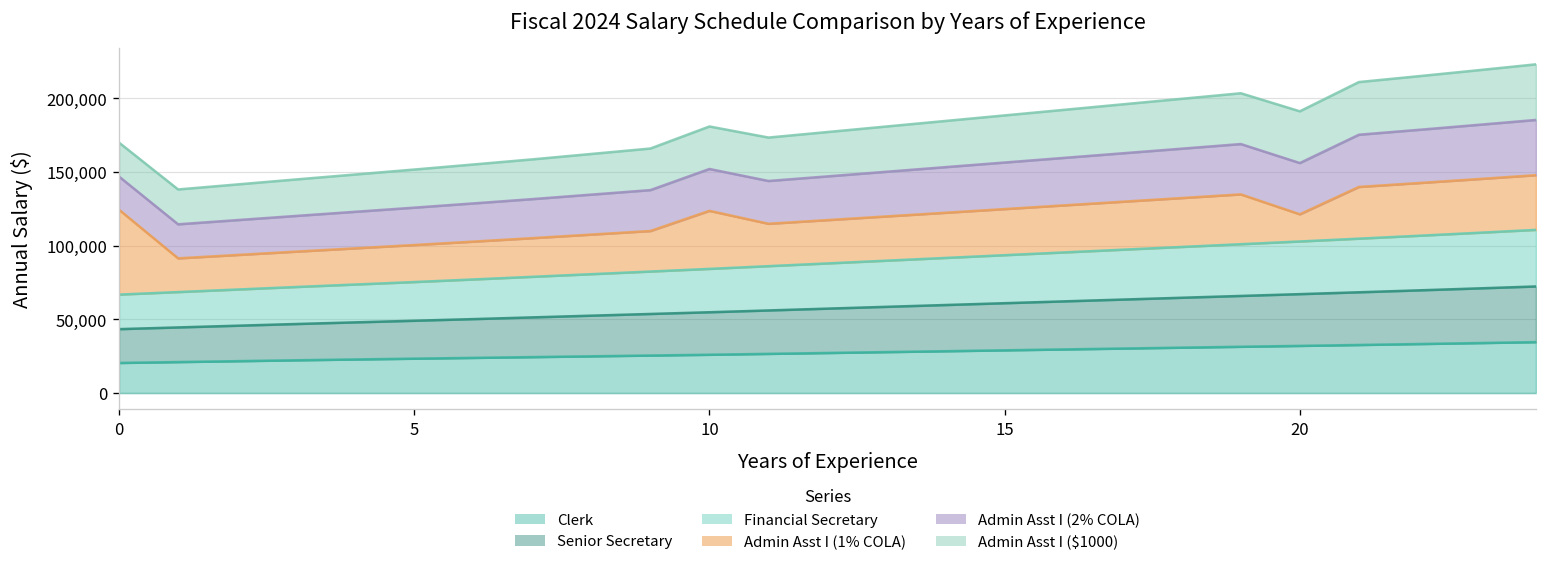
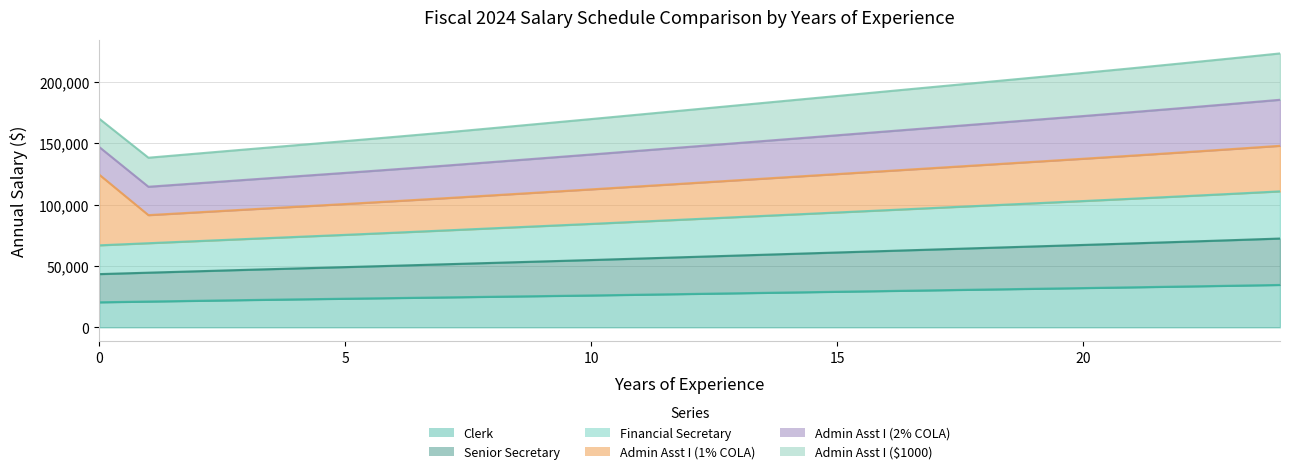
Admin Asst I (1% COLA), 10: 39,000 -> 28,000
Admin Asst I (1% COLA), 20: 18,000 -> 34,000
